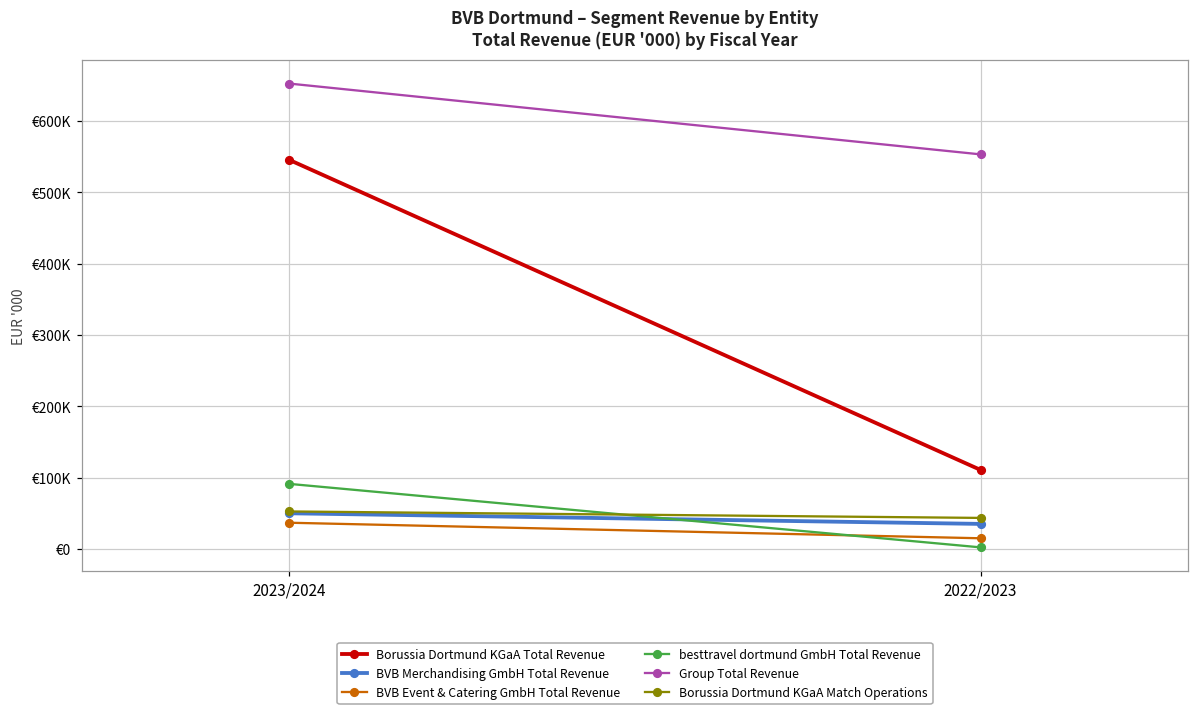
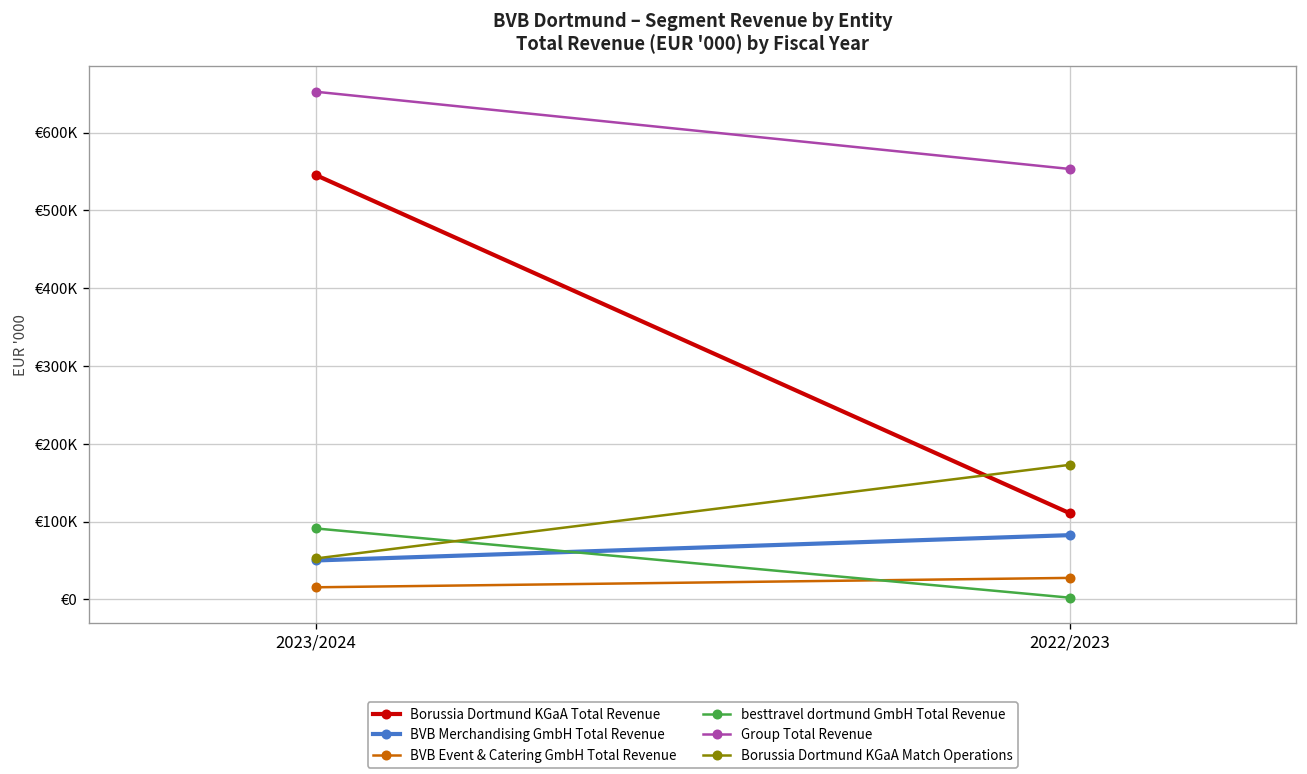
BVB Event & Catering GmbH Total Revenue, 2023/2024: €40000 -> €20000
BVB Merchandising GmbH Total Revenue, 2022/2023: €40000 -> €80000
BVB Event & Catering GmbH Total Revenue, 2022/2023: €10000 -> €30000
Borussia Dortmund KGaA Match Operations, 2022/2023: €40000 -> €170000
